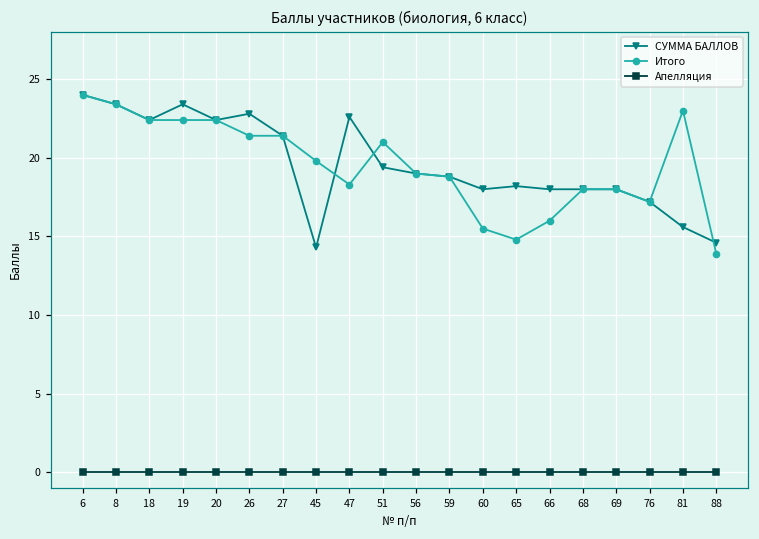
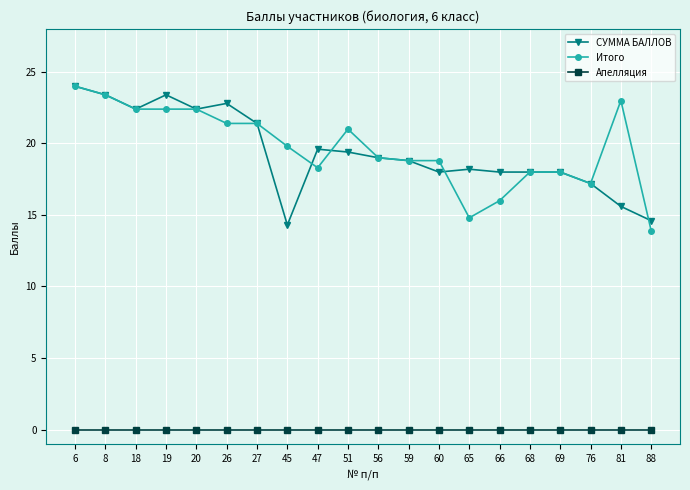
СУММА БАЛЛОВ, 47: 22.6 -> 19.6
Итого, 60: 15.5 -> 18.8
